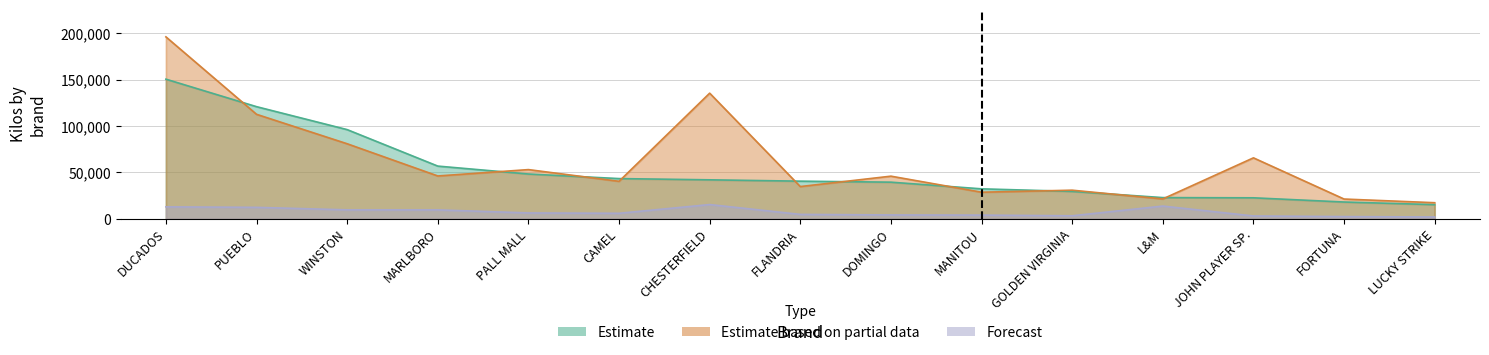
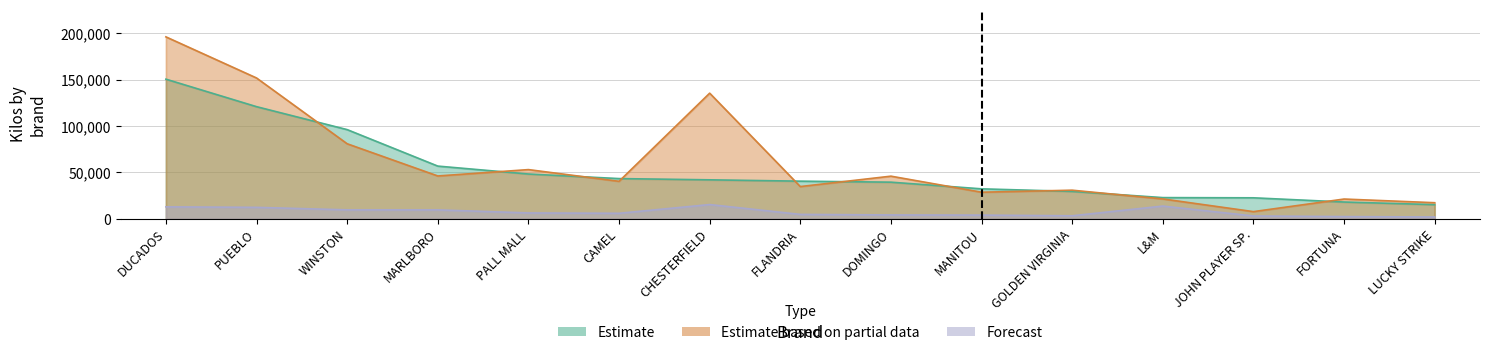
Estimate based on partial data, PUEBLO: 110,000 -> 150,000
Estimate based on partial data, JOHN PLAYER SP.: 70,000 -> 10,000
